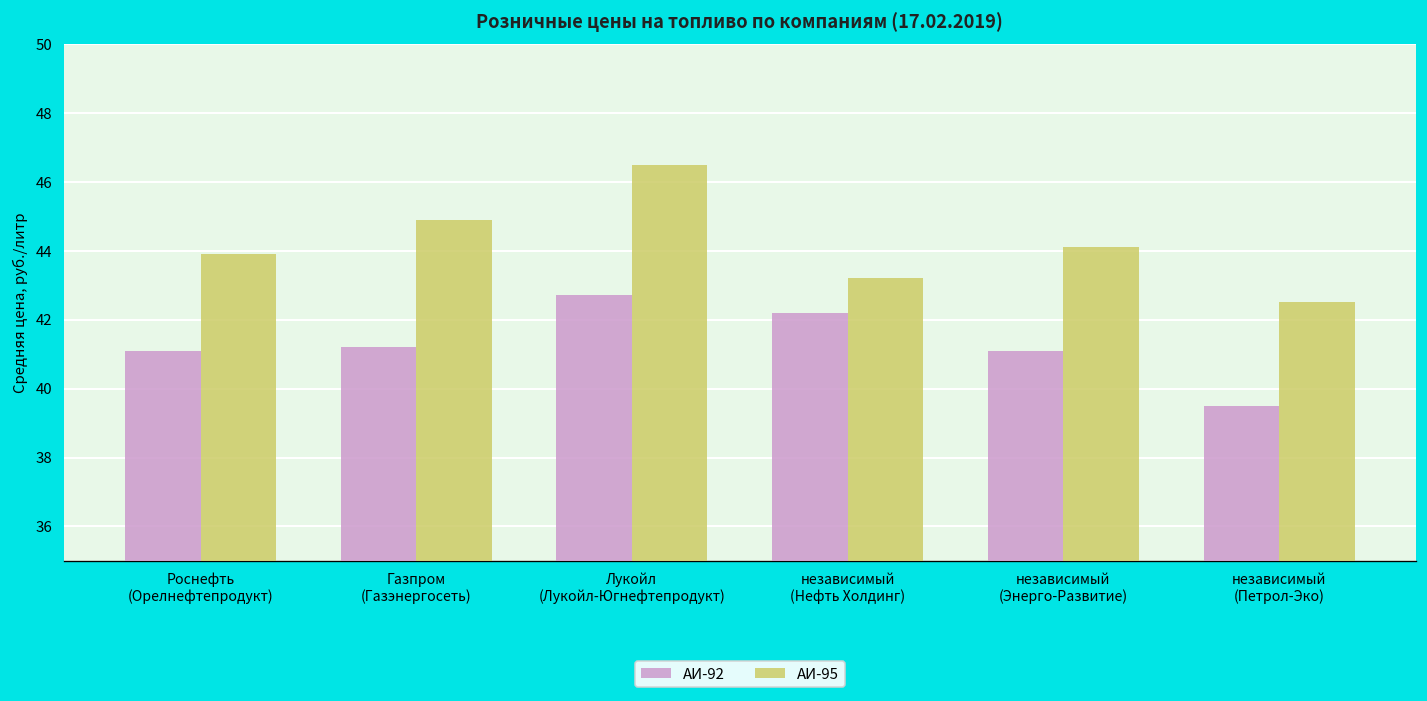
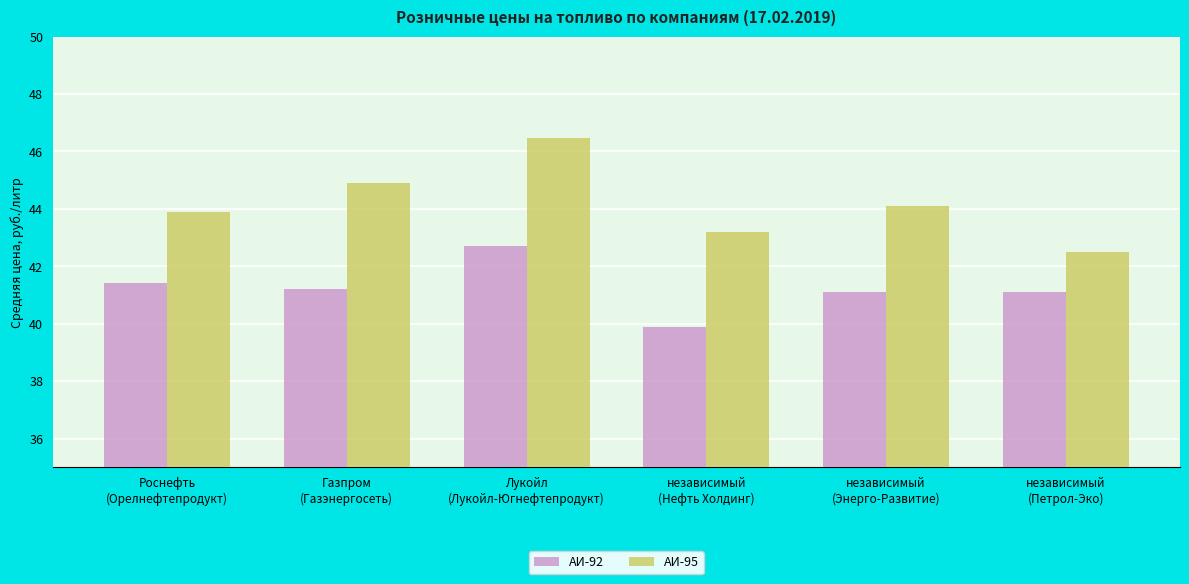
АИ-92, Роснефть (Орелнефтепродукт): 41.1 -> 41.4
АИ-92, независимый (Нефть Холдинг): 42.2 -> 39.9
АИ-92, независимый (Петрол-Эко): 39.5 -> 41.1
